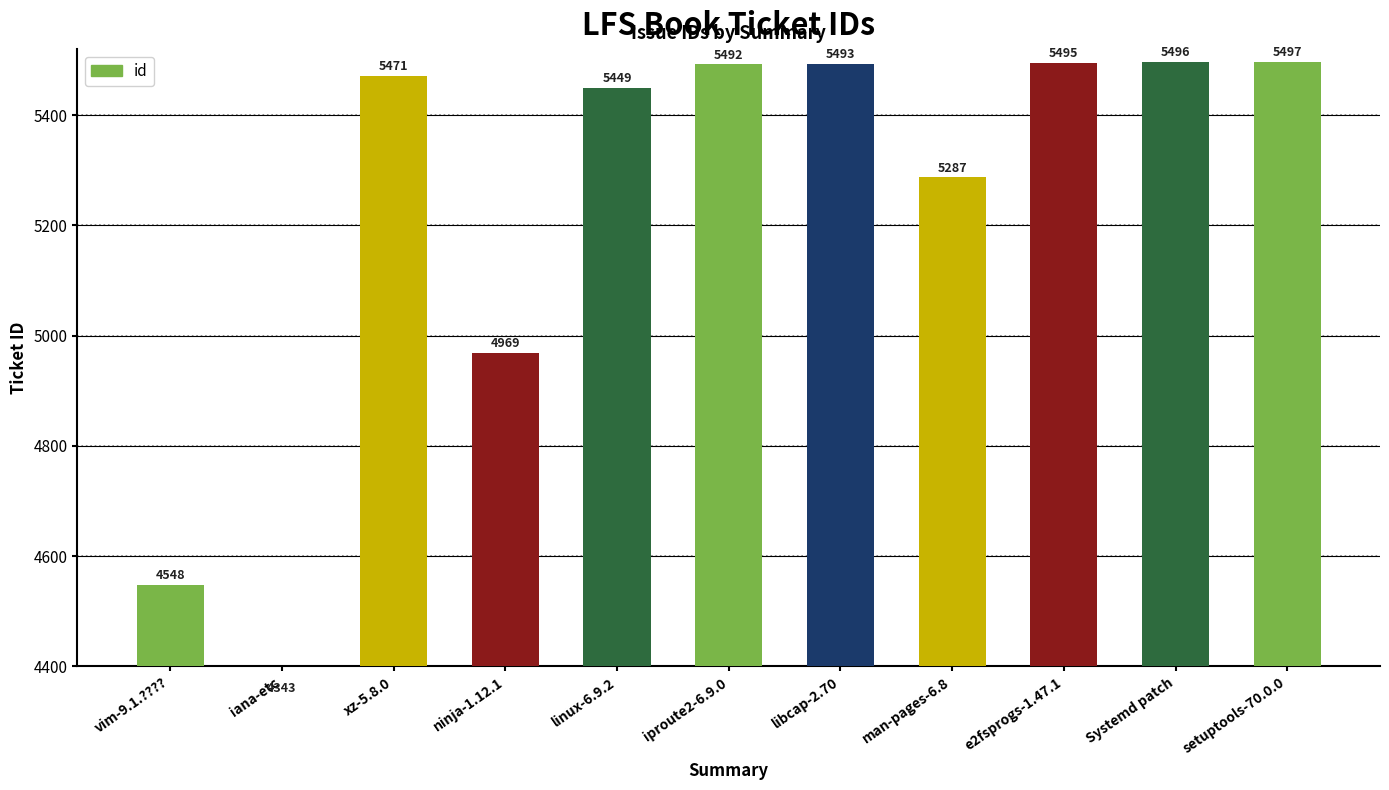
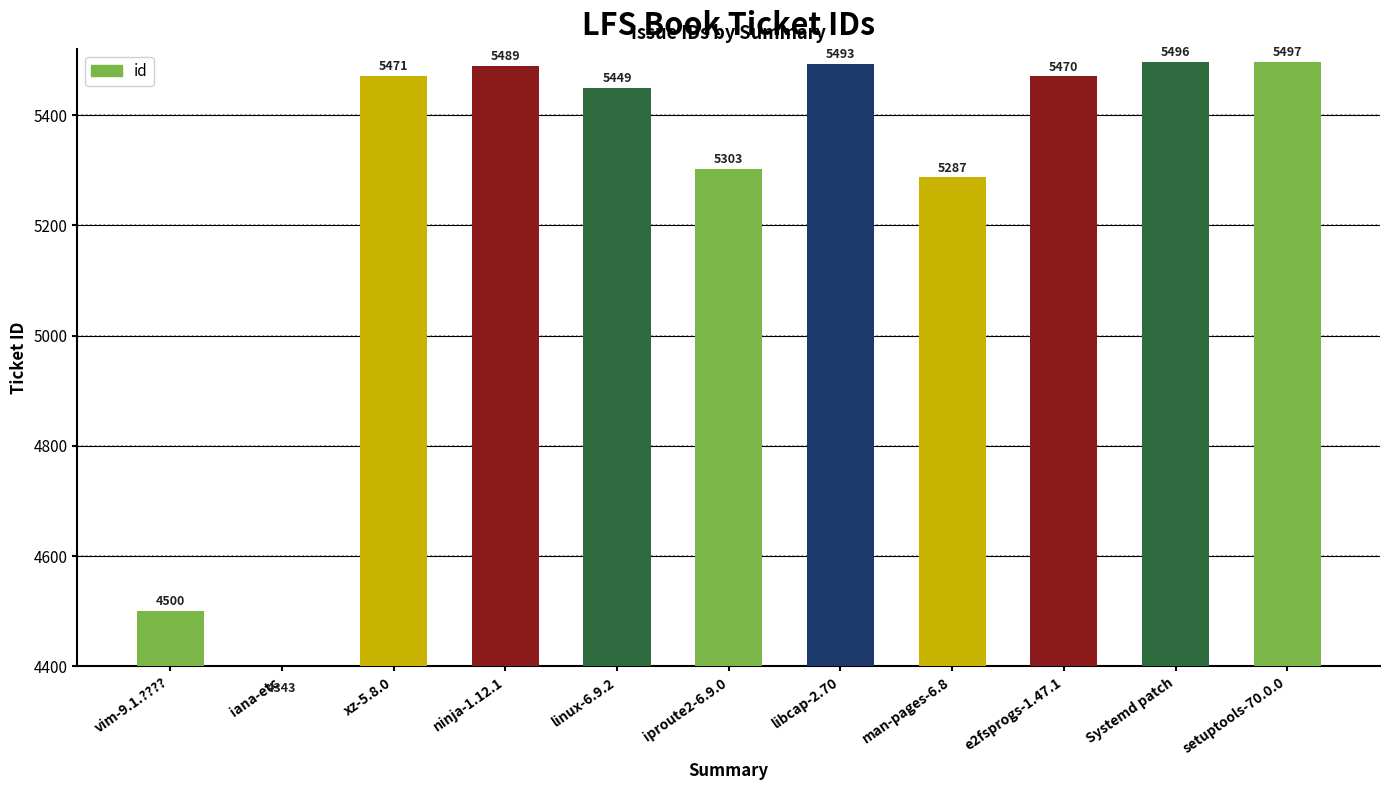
vim-9.1.????: 4548 -> 4500
ninja-1.12.1: 4969 -> 5489
iproute2-6.9.0: 5492 -> 5303
e2fsprogs-1.47.1: 5495 -> 5470
